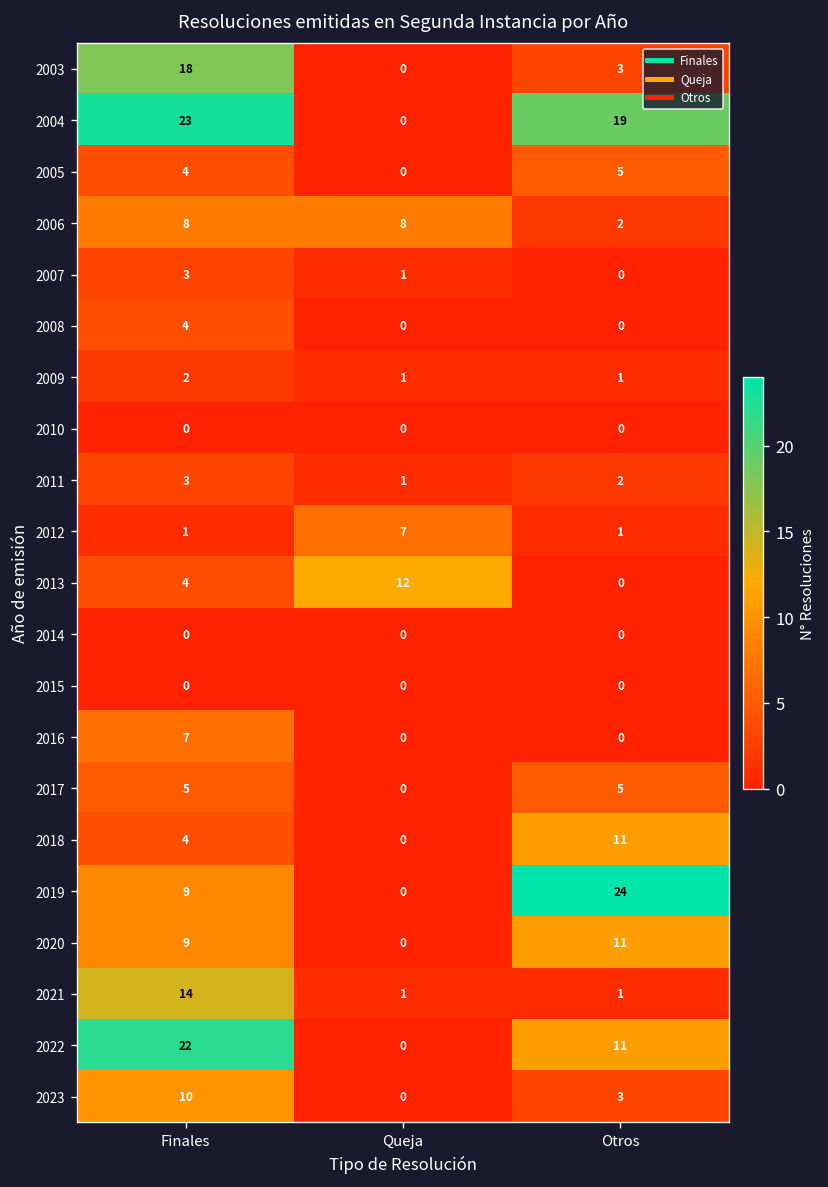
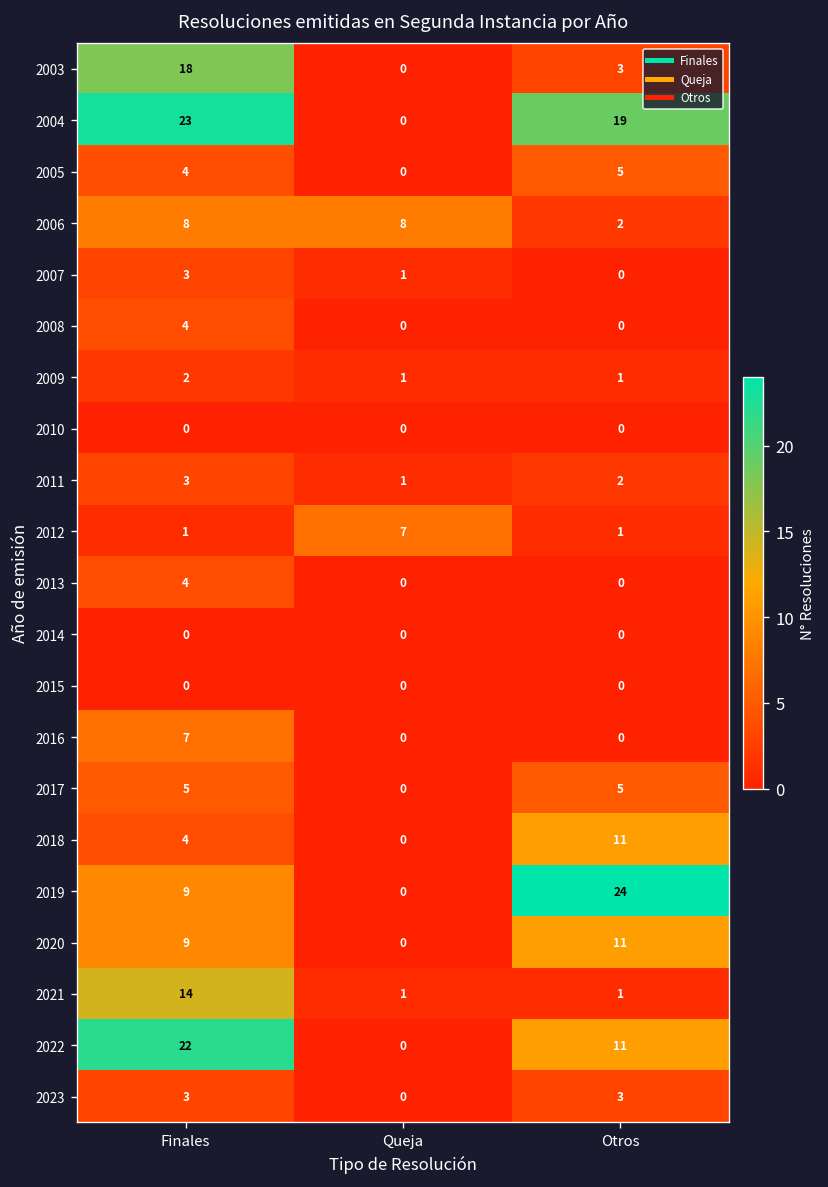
2013, Queja: 12 -> 0
2023, Finales: 10 -> 3
